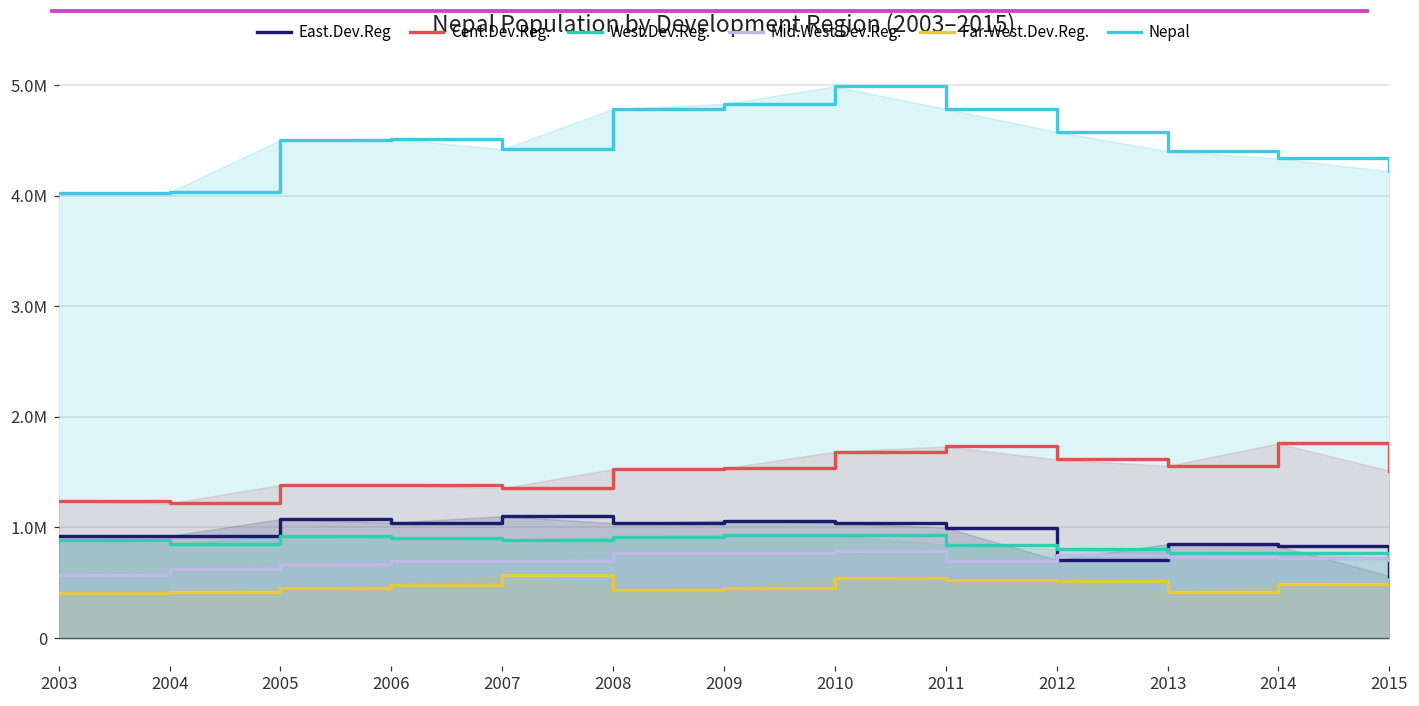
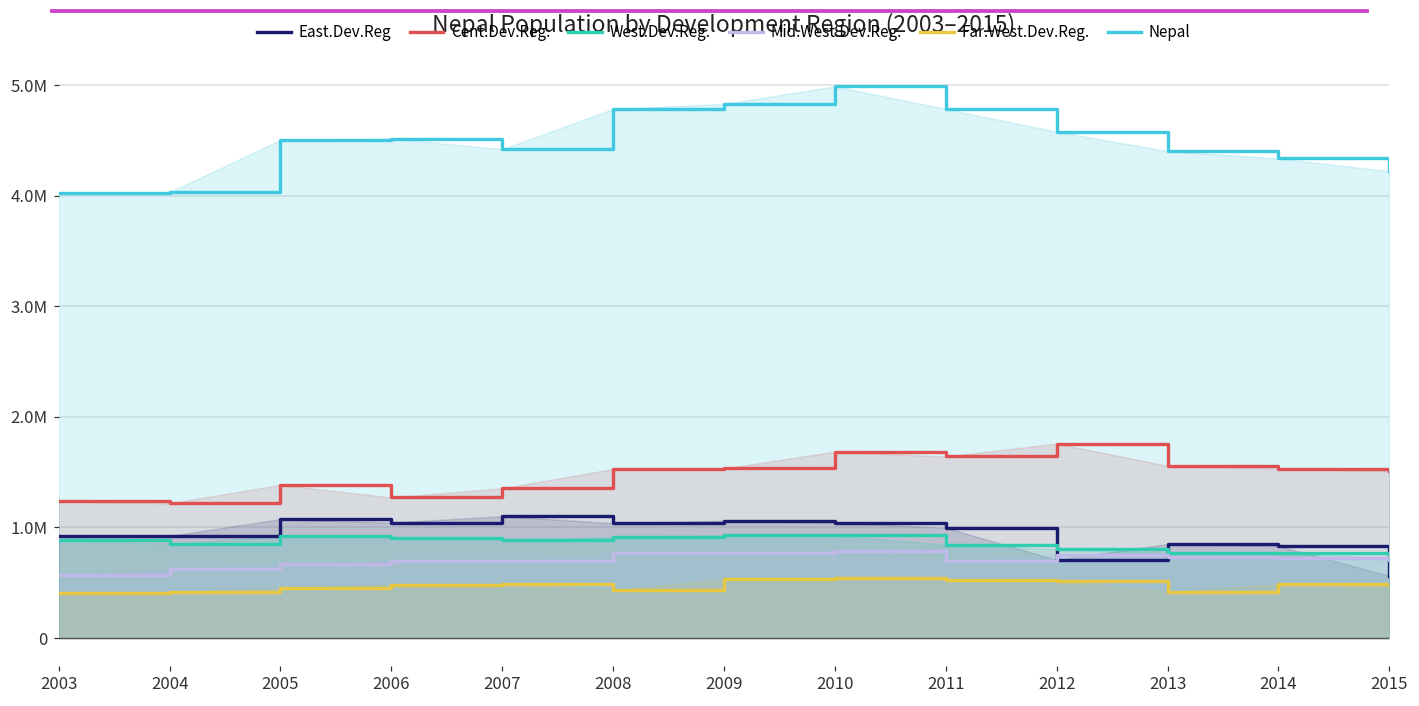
Cent.Dev.Reg., 2006: 1380000 -> 1270000
Far.West.Dev.Reg., 2007: 570000 -> 490000
Far.West.Dev.Reg., 2009: 450000 -> 530000
Cent.Dev.Reg., 2011: 1730000 -> 1640000
Cent.Dev.Reg., 2012: 1610000 -> 1760000
Cent.Dev.Reg., 2014: 1760000 -> 1530000
